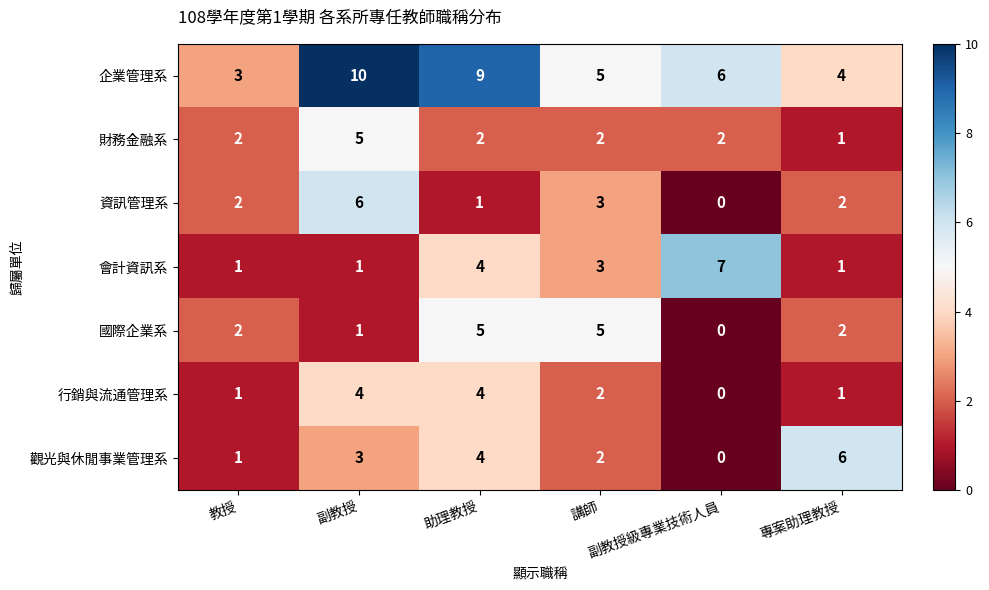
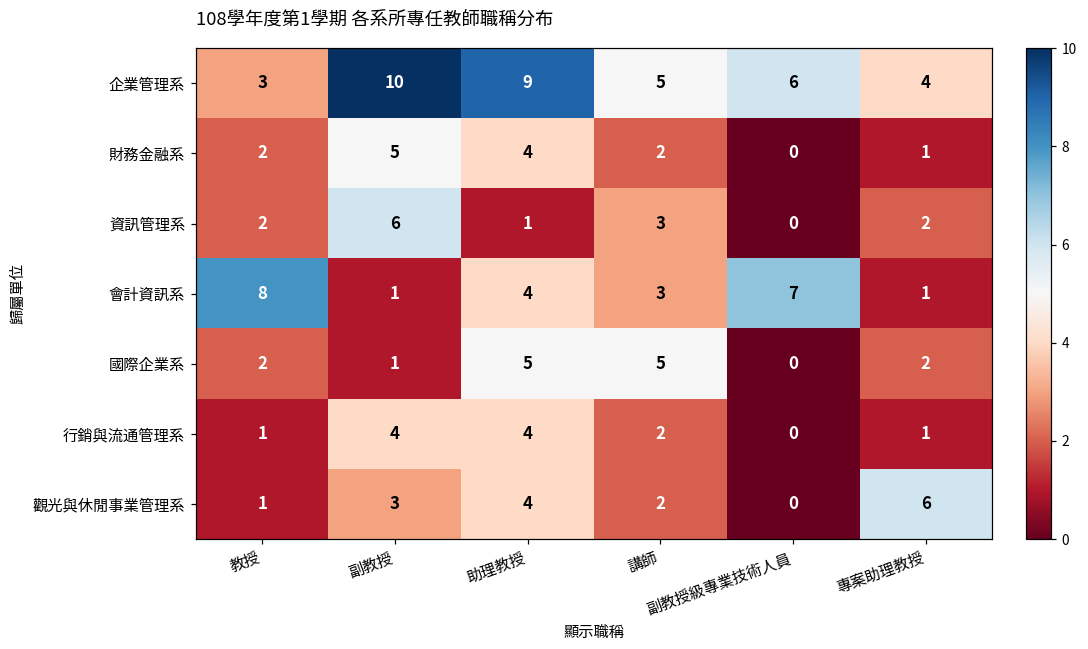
財務金融系, 助理教授: 2 -> 4
財務金融系, 副教授級專業技術人員: 2 -> 0
會計資訊系, 教授: 1 -> 8
